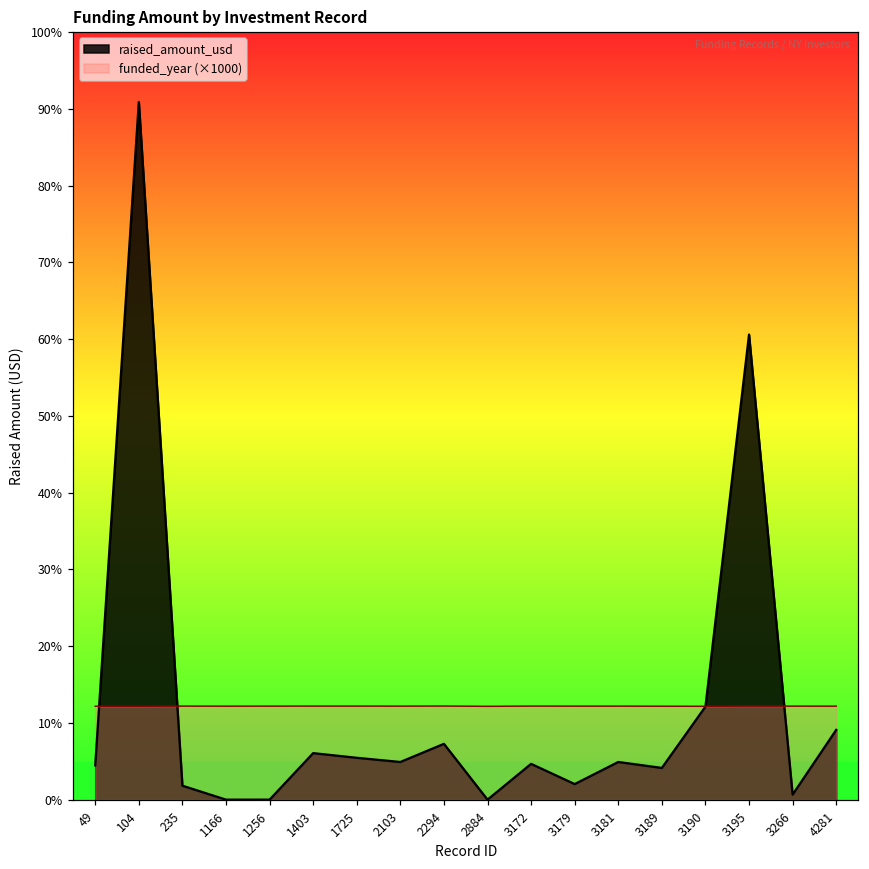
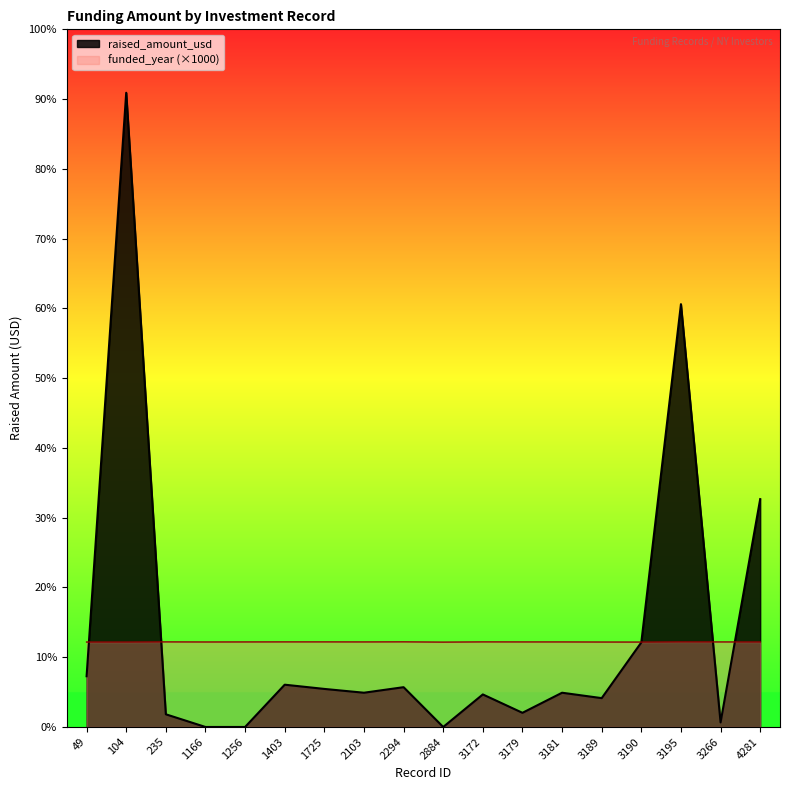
raised_amount_usd, 49: 4% -> 7%
raised_amount_usd, 2294: 7% -> 6%
raised_amount_usd, 4281: 9% -> 33%
